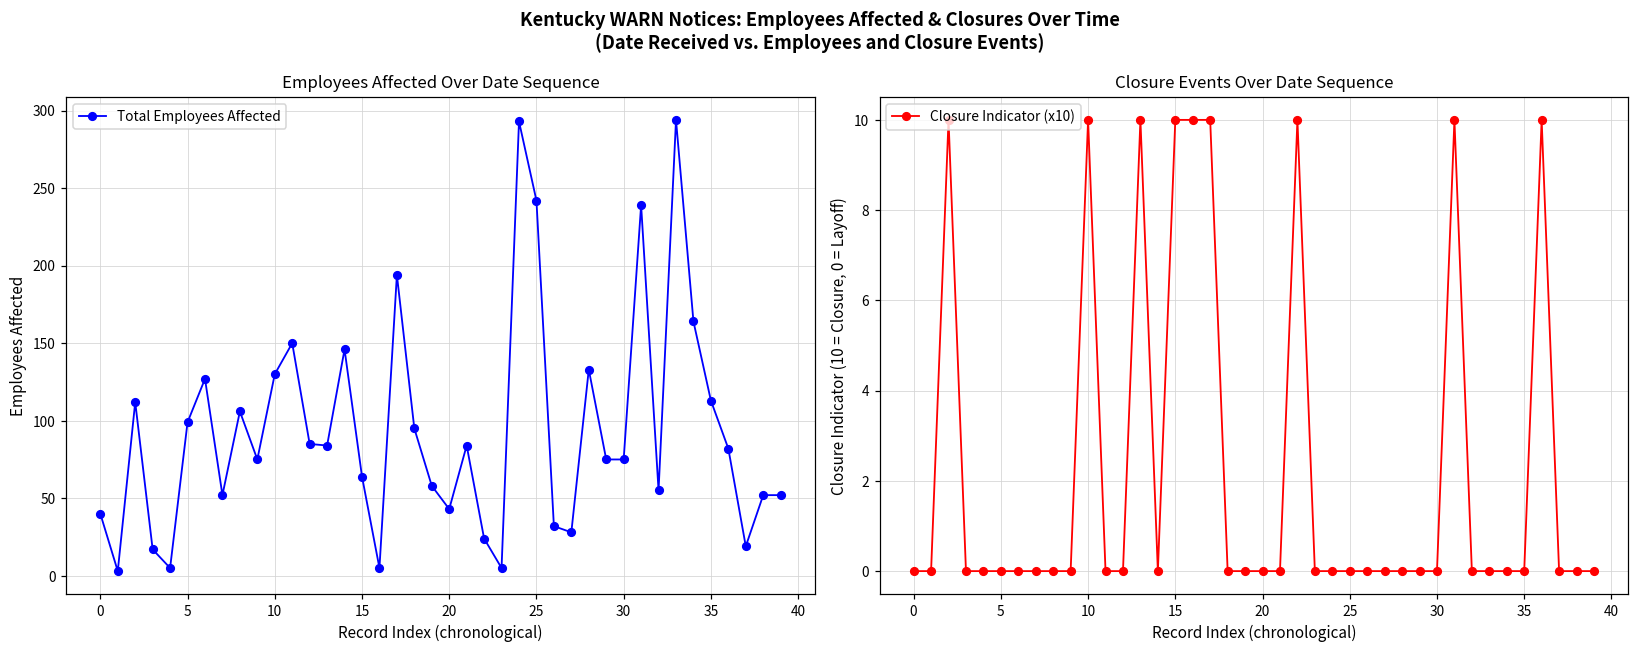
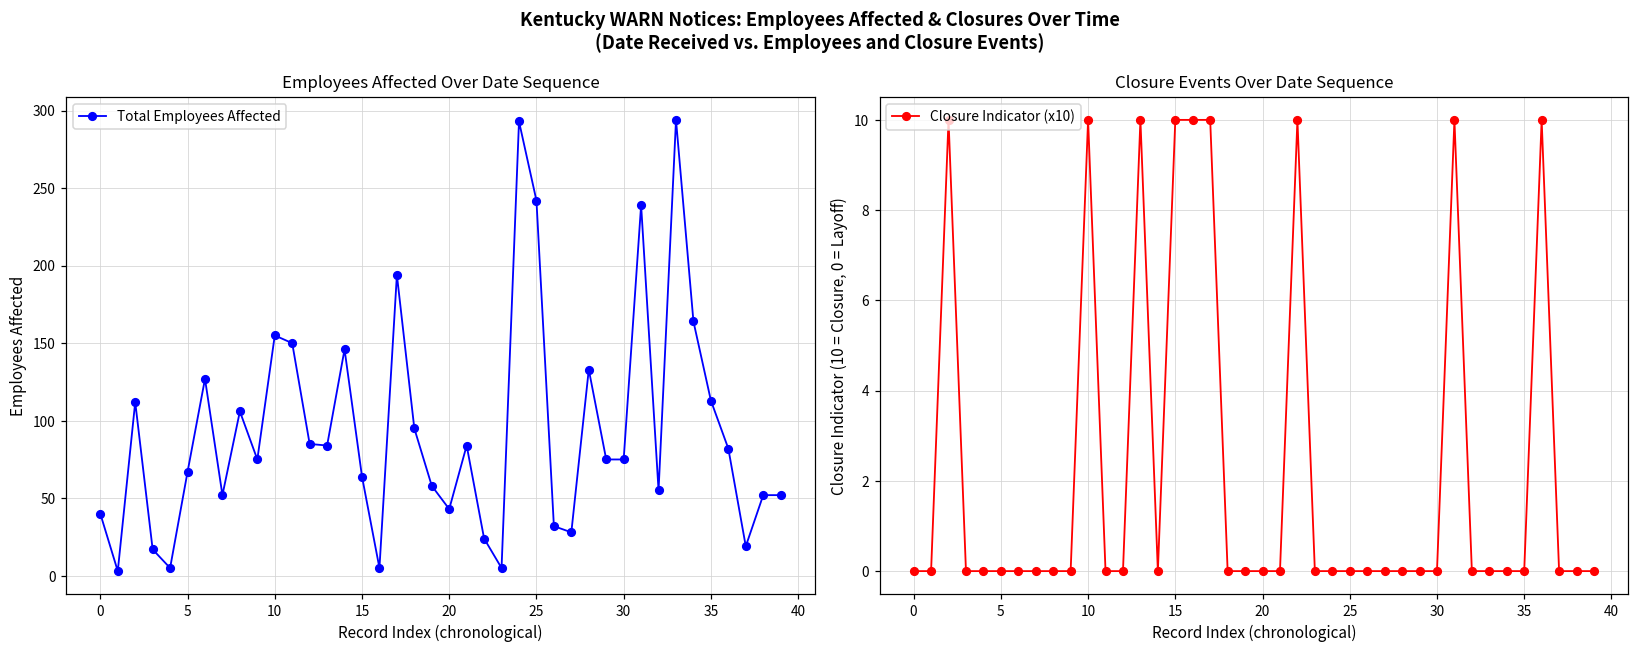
Employees Affected Over Date Sequence, 5: 99 -> 67
Employees Affected Over Date Sequence, 10: 130 -> 155
